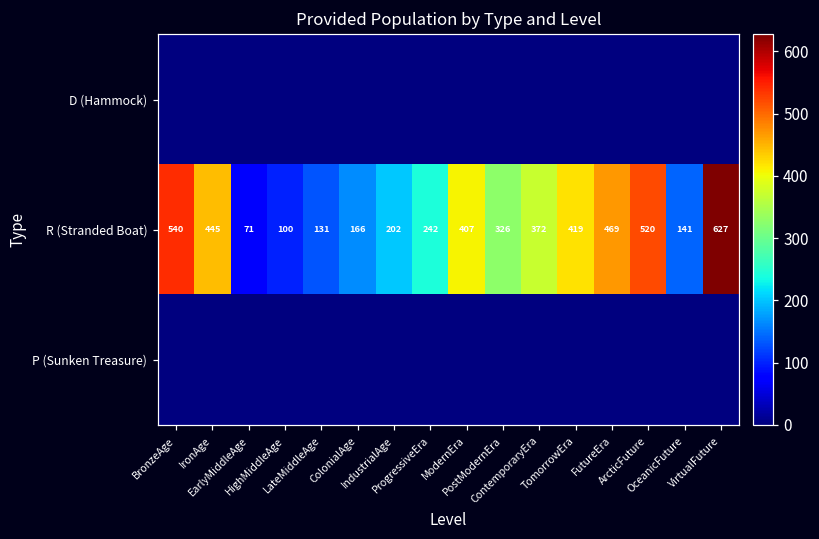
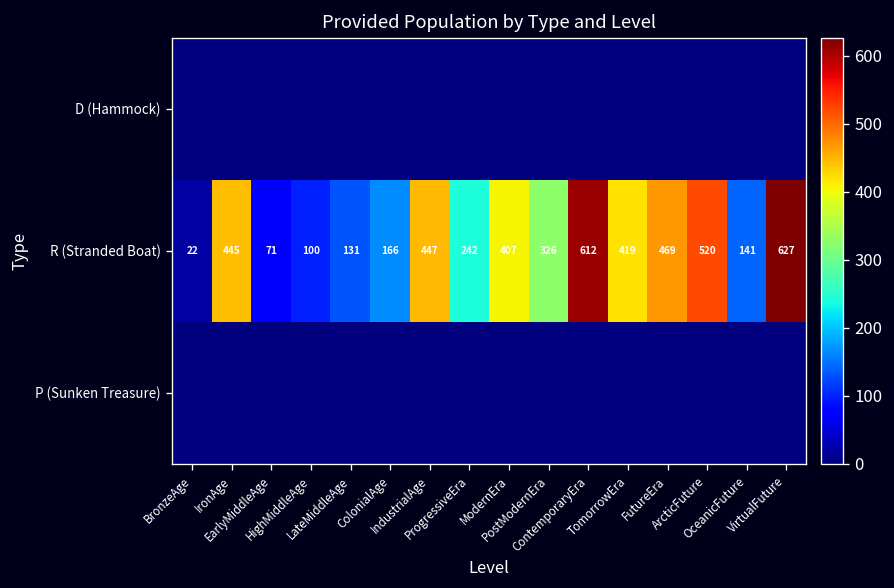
R (Stranded Boat), BronzeAge: 540 -> 22
R (Stranded Boat), IndustrialAge: 202 -> 447
R (Stranded Boat), ContemporaryEra: 372 -> 612
